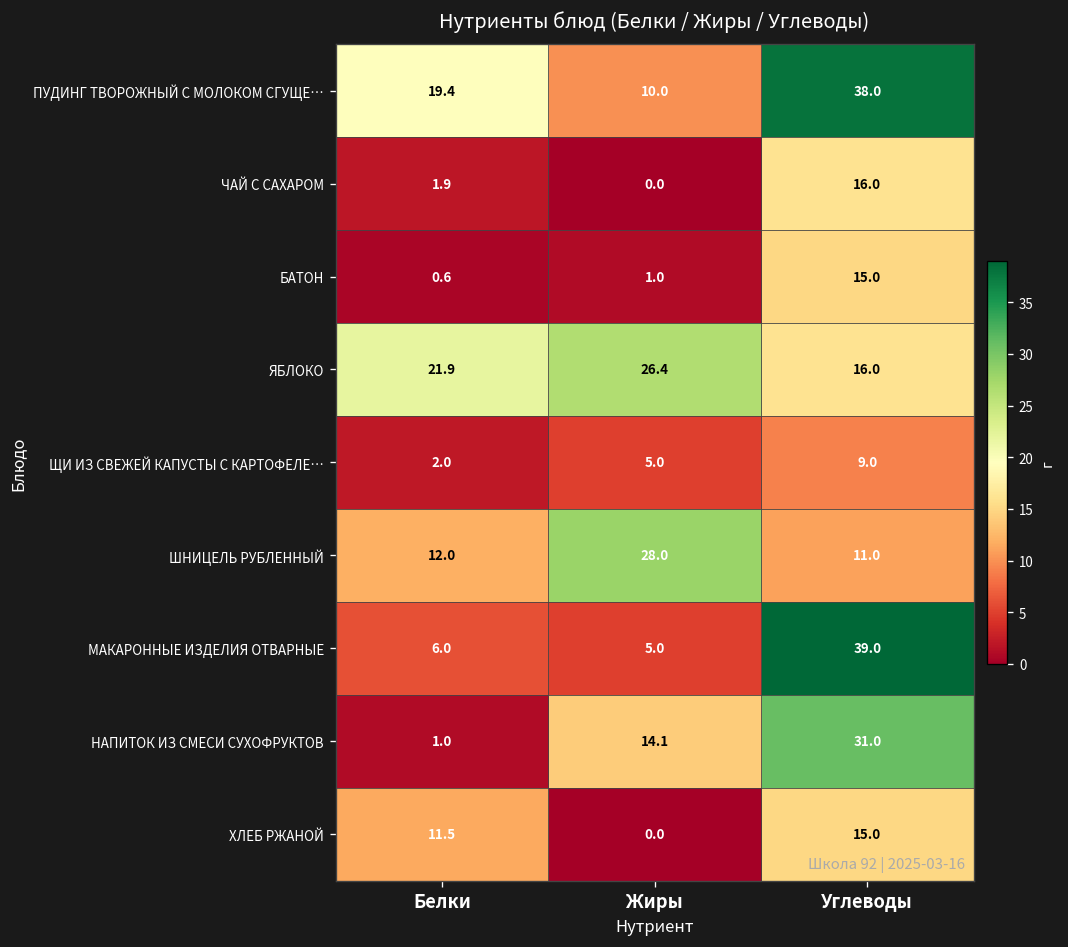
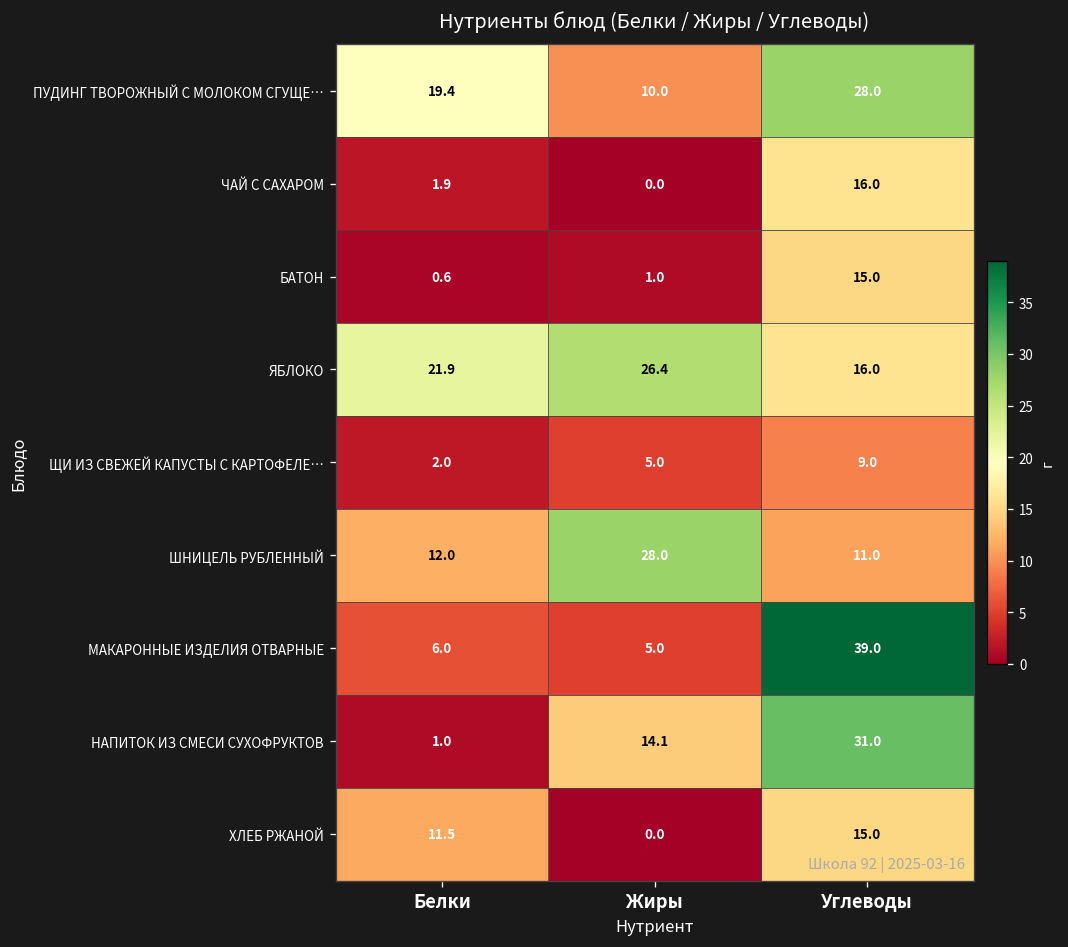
ПУДИНГ ТВОРОЖНЫЙ С МОЛОКОМ СГУЩЕ…, Углеводы: 38.0 -> 28.0
